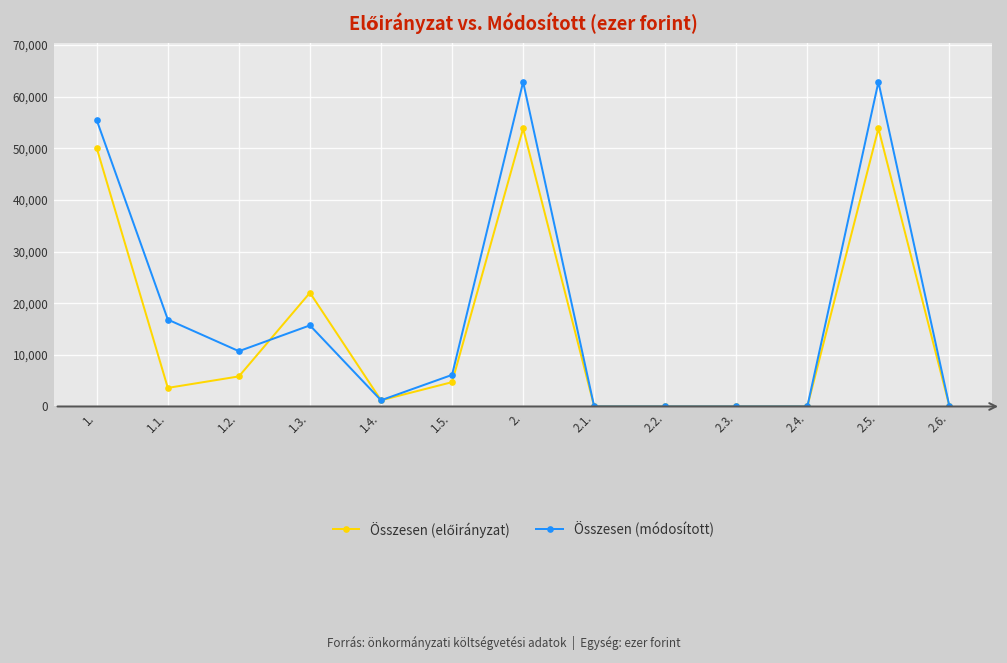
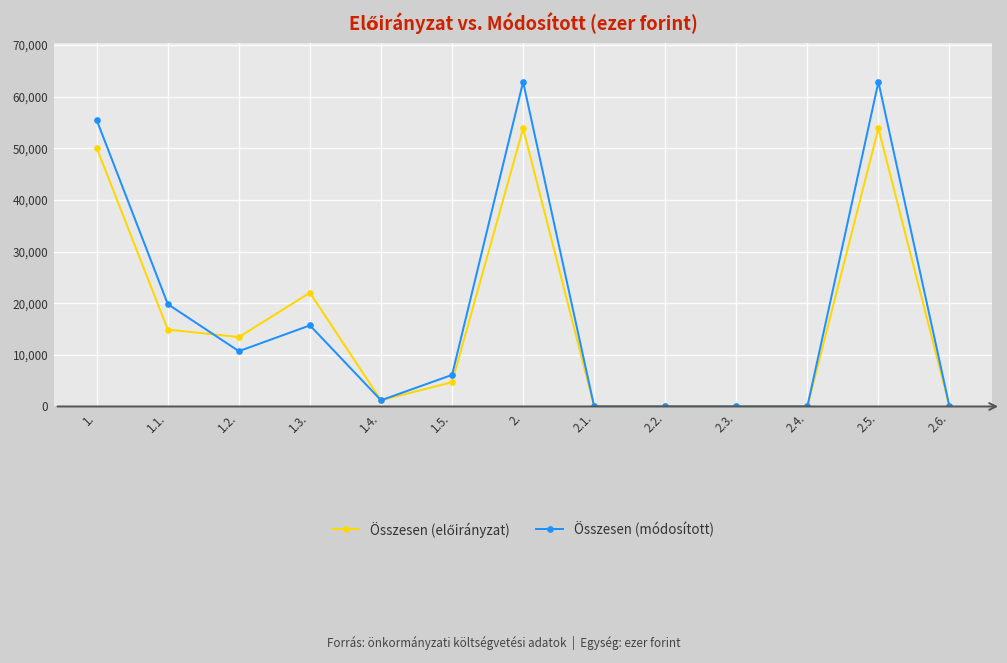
Összesen (előirányzat), 1.1.: 4,000 -> 15,000
Összesen (módosított), 1.1.: 17,000 -> 20,000
Összesen (előirányzat), 1.2.: 6,000 -> 13,000
